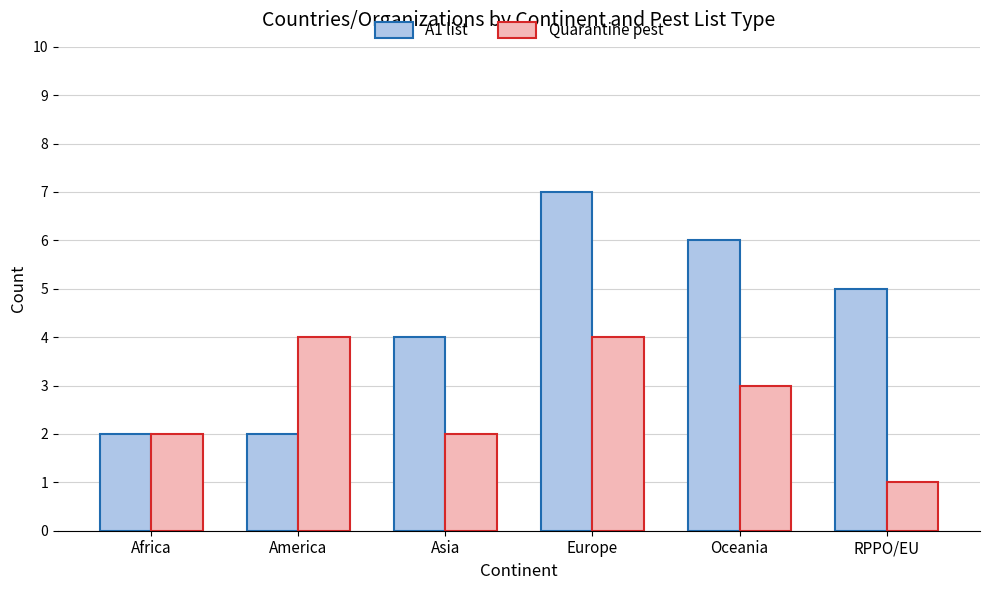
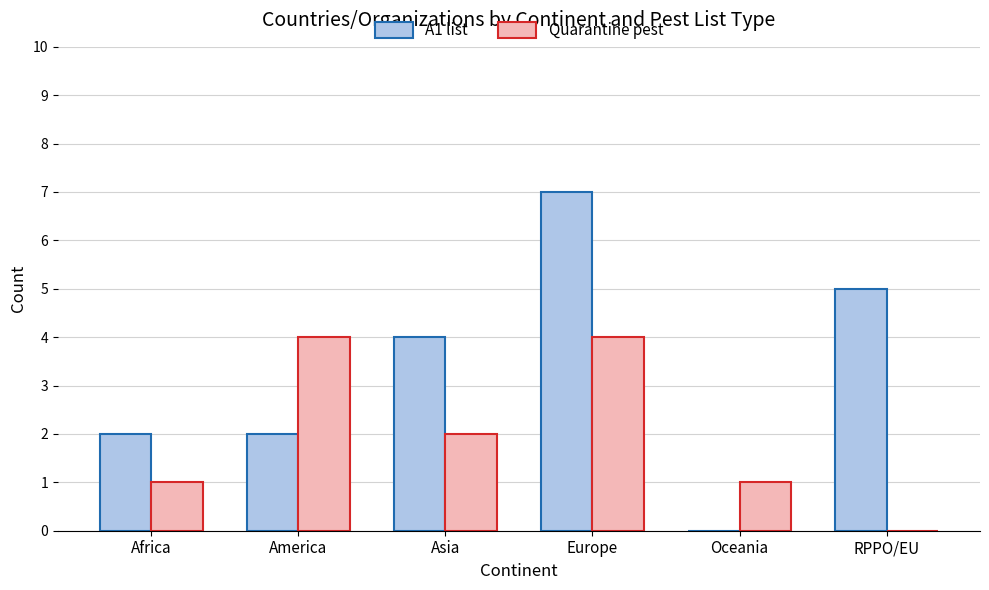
Quarantine pest, Africa: 2 -> 1
A1 list, Oceania: 6 -> 0
Quarantine pest, Oceania: 3 -> 1
Quarantine pest, RPPO/EU: 1 -> 0
